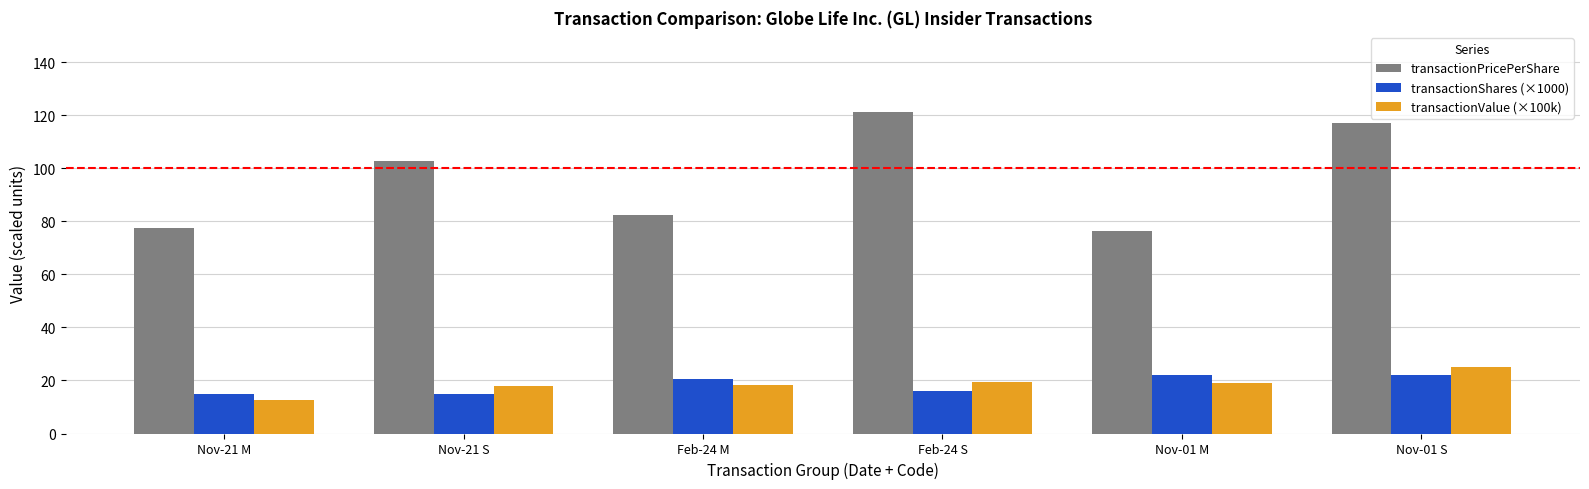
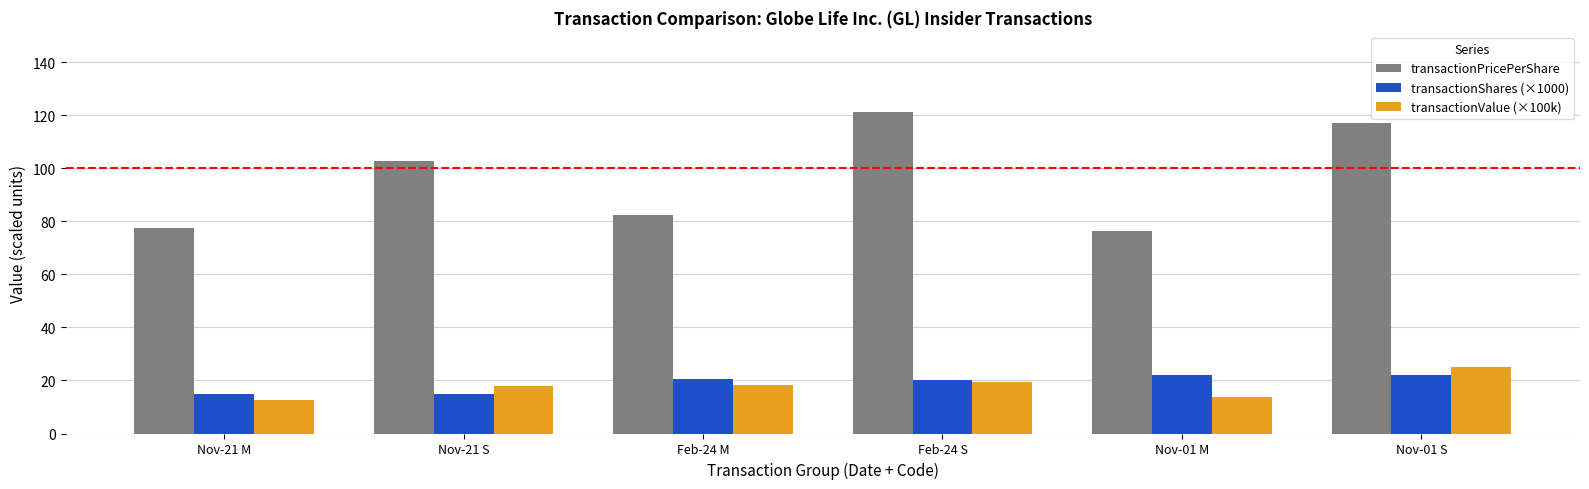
transactionShares (×1000), Feb-24 S: 16 -> 20
transactionValue (×100k), Nov-01 M: 19 -> 14
